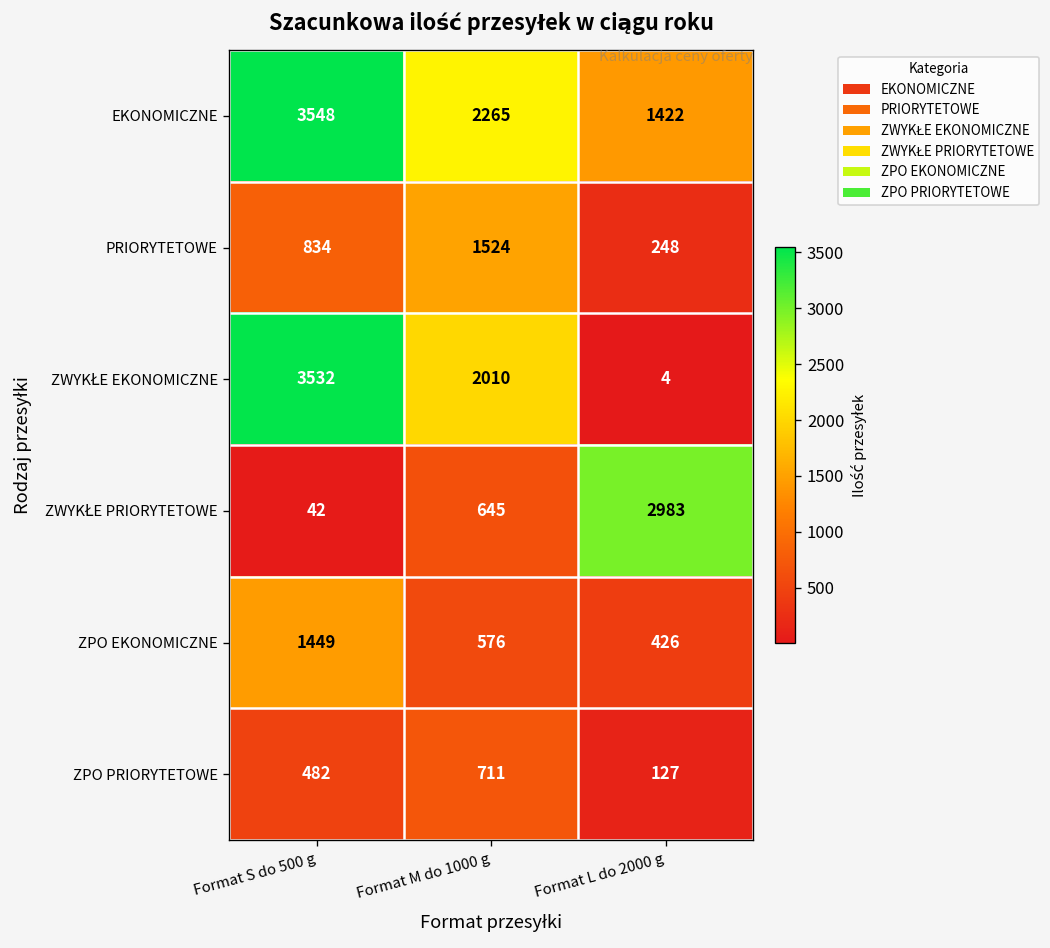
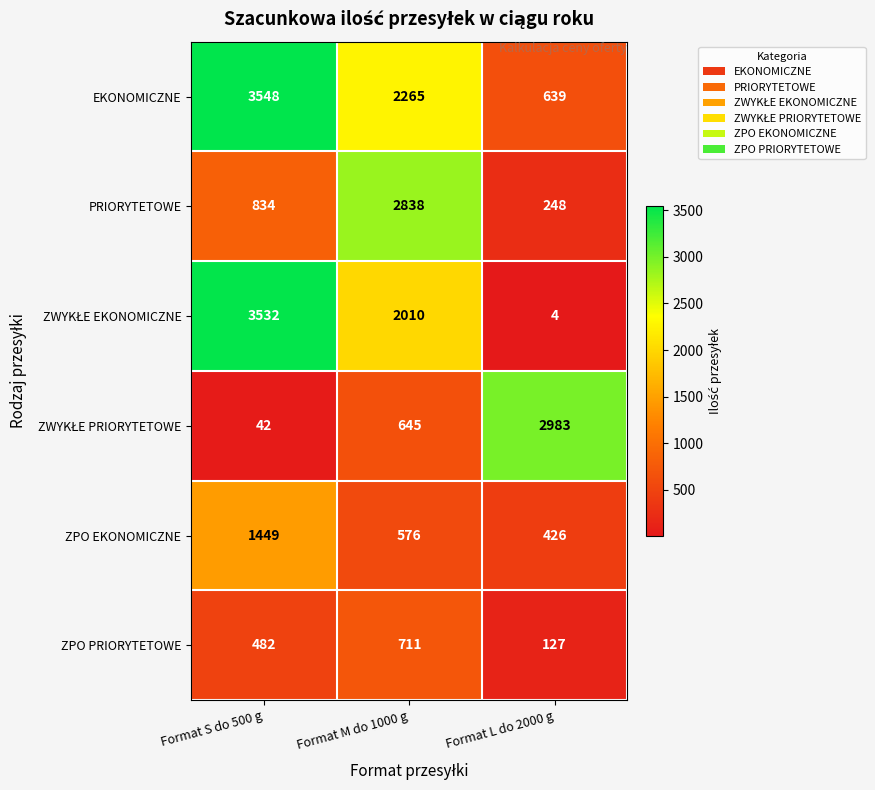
EKONOMICZNE, Format L do 2000 g: 1422 -> 639
PRIORYTETOWE, Format M do 1000 g: 1524 -> 2838
